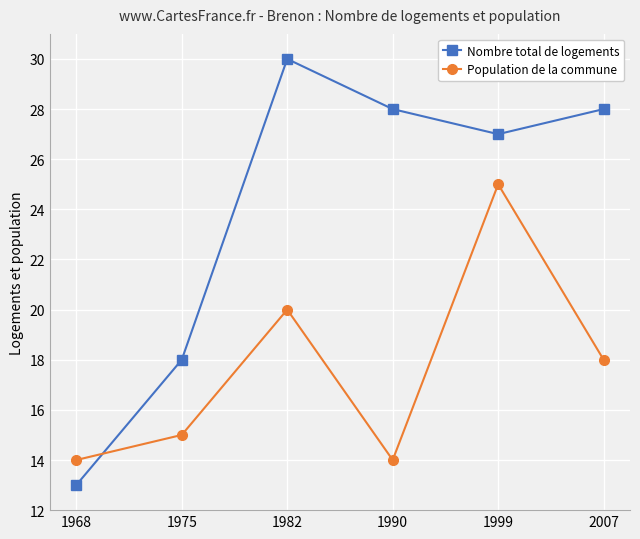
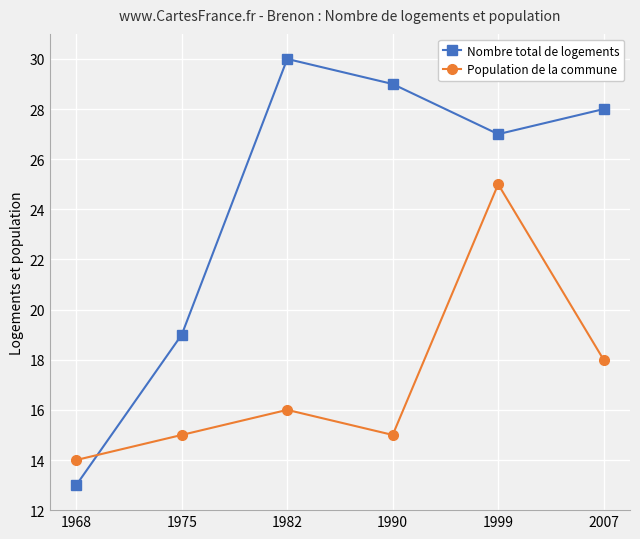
Nombre total de logements, 1975: 18 -> 19
Population de la commune, 1982: 20 -> 16
Nombre total de logements, 1990: 28 -> 29
Population de la commune, 1990: 14 -> 15
